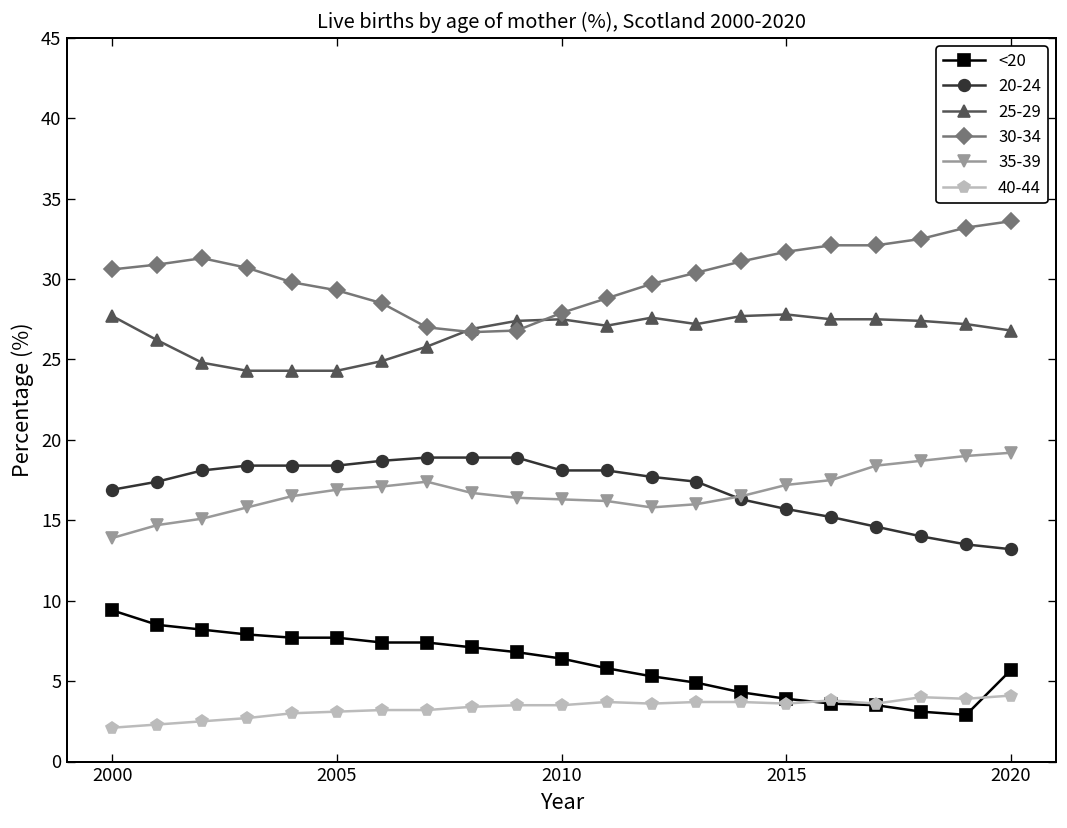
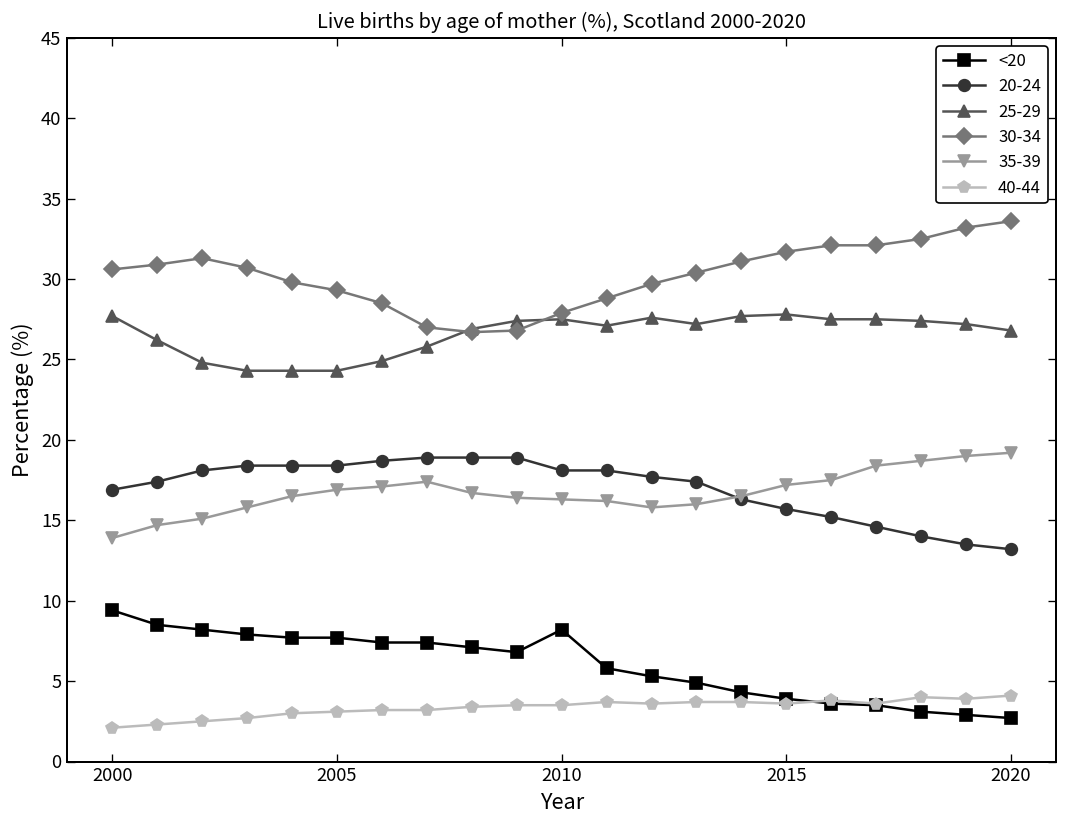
<20, 2010: 6.4 -> 8.2
<20, 2020: 5.7 -> 2.7
